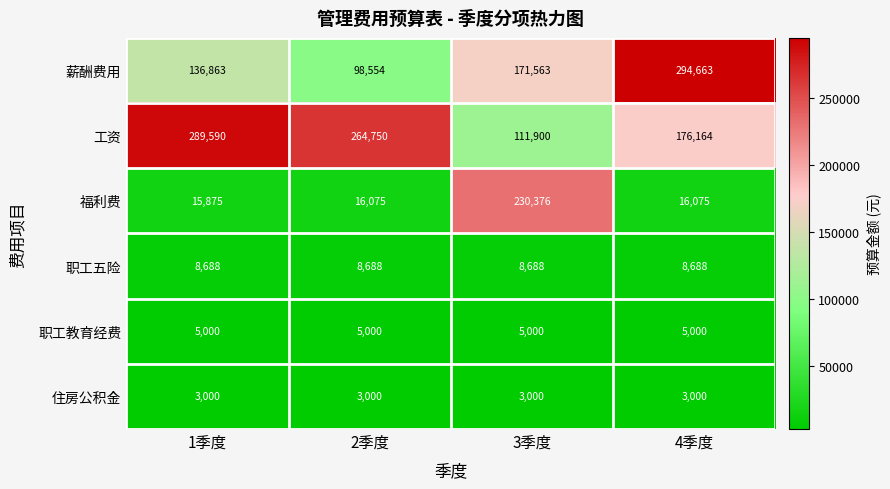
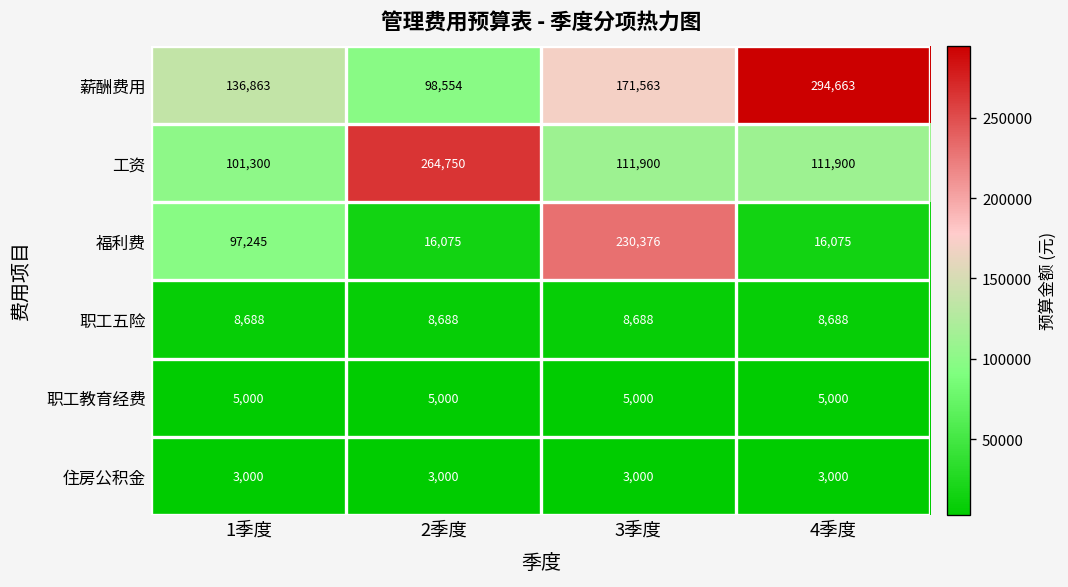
工资, 1季度: 289,590 -> 101,300
工资, 4季度: 176,164 -> 111,900
福利费, 1季度: 15,875 -> 97,245
